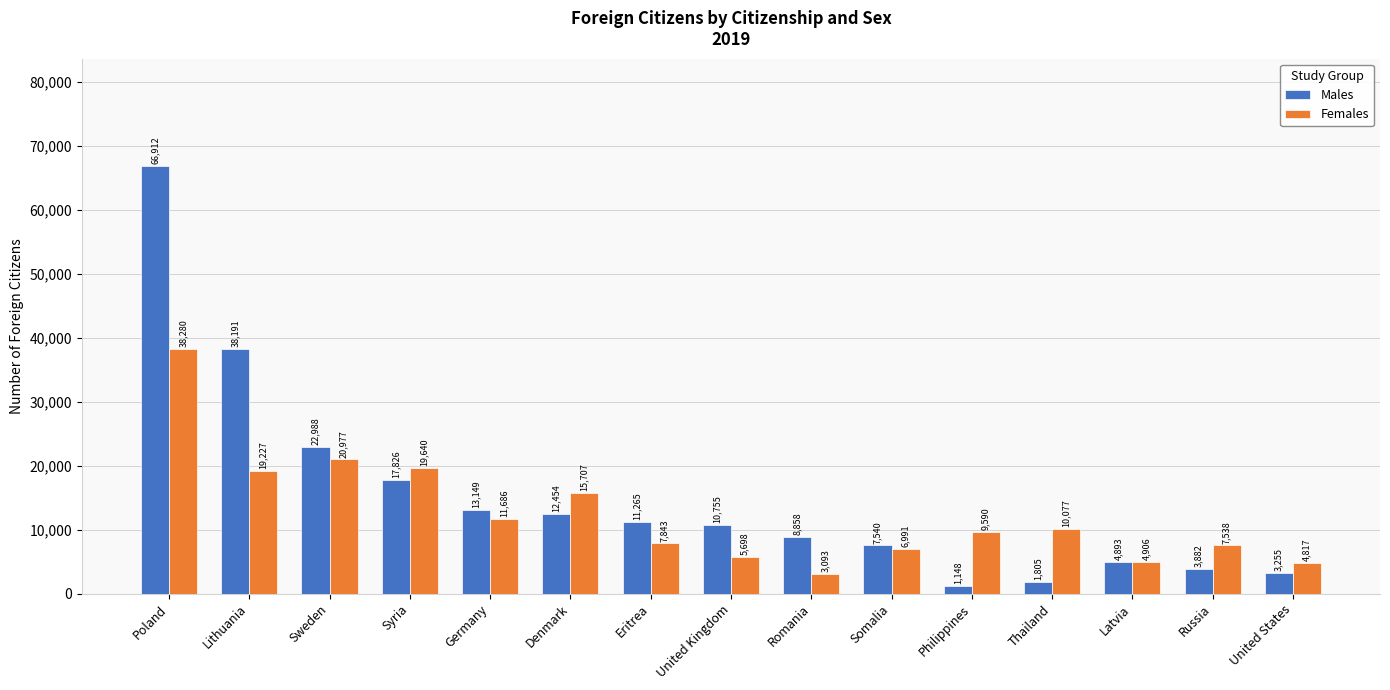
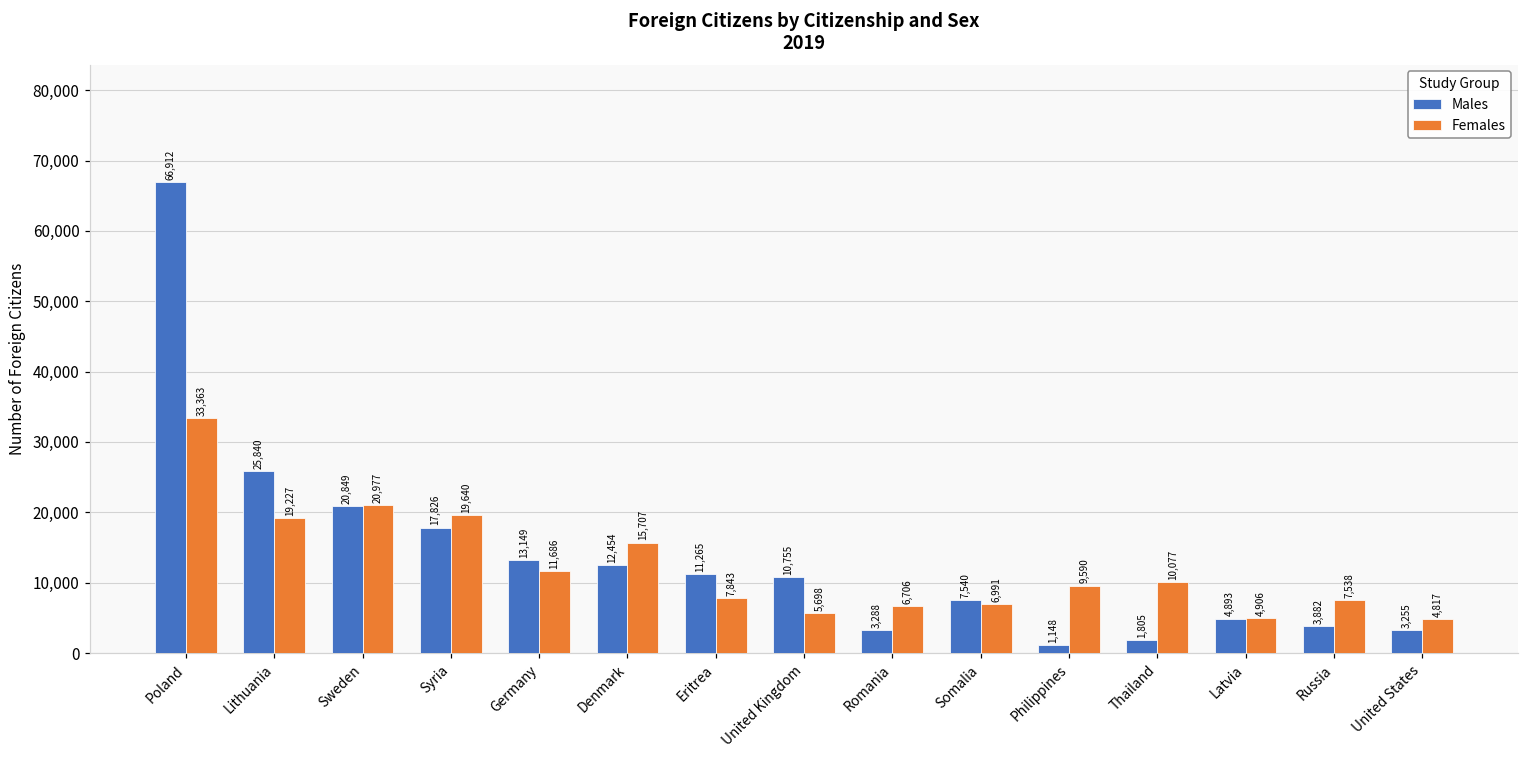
Females, Poland: 38,280 -> 33,363
Males, Lithuania: 38,191 -> 25,840
Males, Sweden: 22,988 -> 20,849
Males, Romania: 8,858 -> 3,288
Females, Romania: 3,093 -> 6,706
